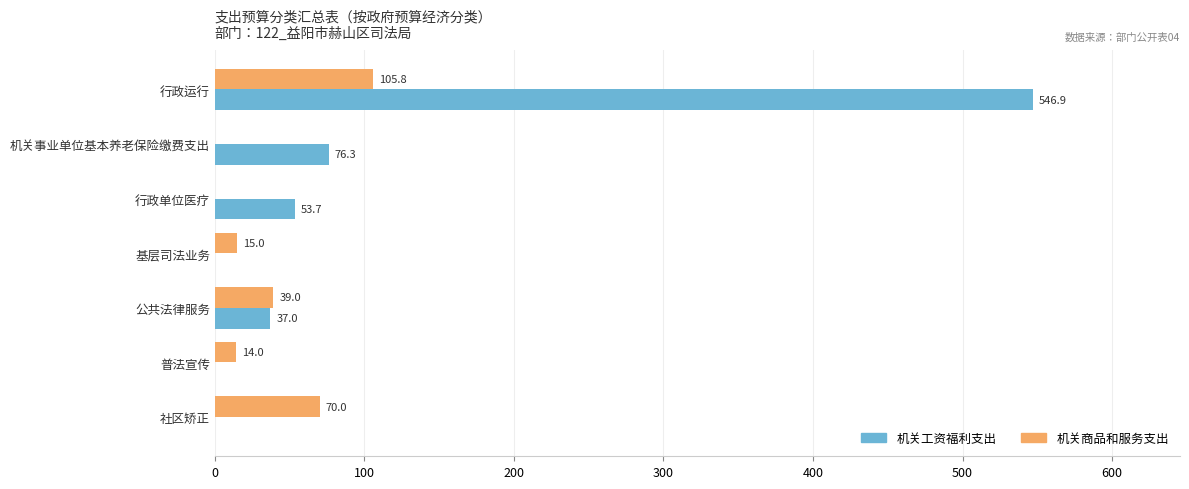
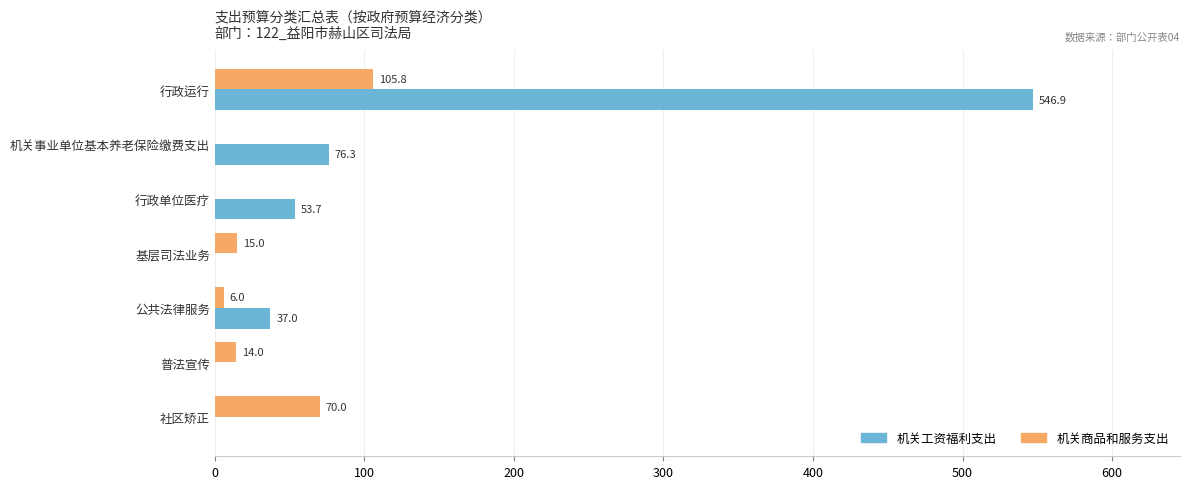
机关商品和服务支出, 公共法律服务: 39.0 -> 6.0
